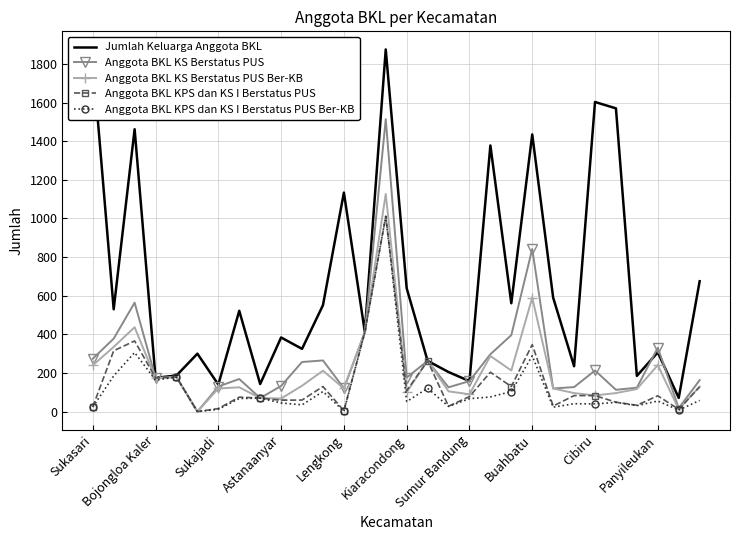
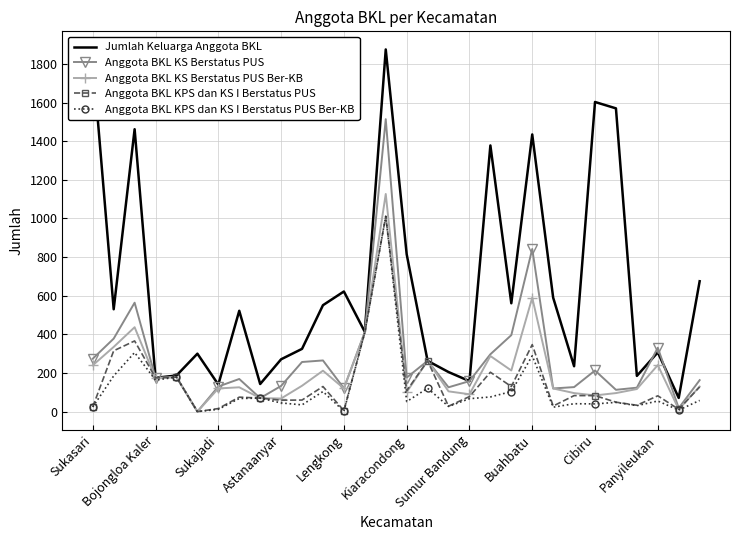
Jumlah Keluarga Anggota BKL, Astanaanyar: 380 -> 270
Jumlah Keluarga Anggota BKL, Lengkong: 1130 -> 620
Jumlah Keluarga Anggota BKL, Kiaracondong: 640 -> 820
